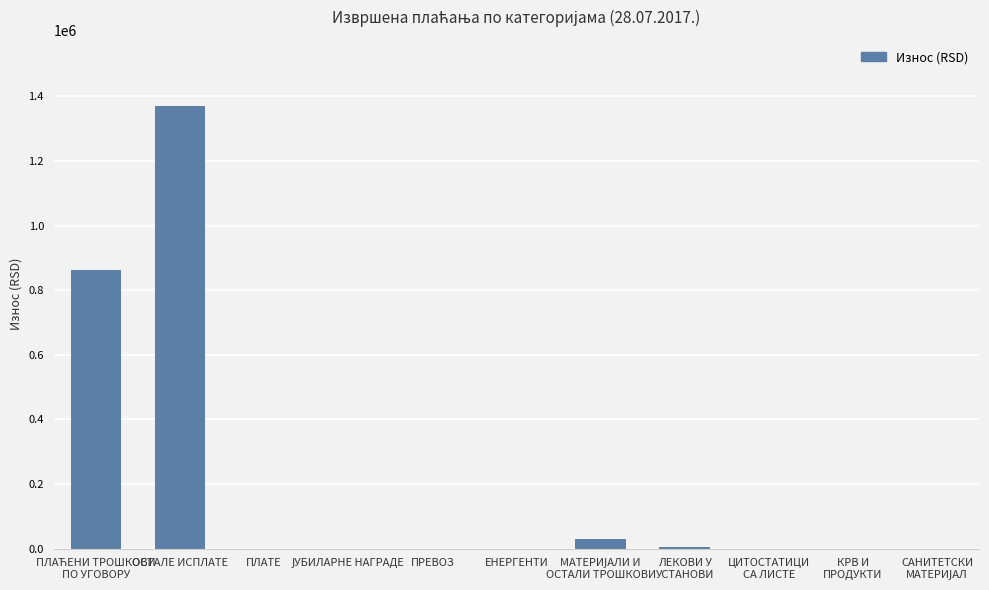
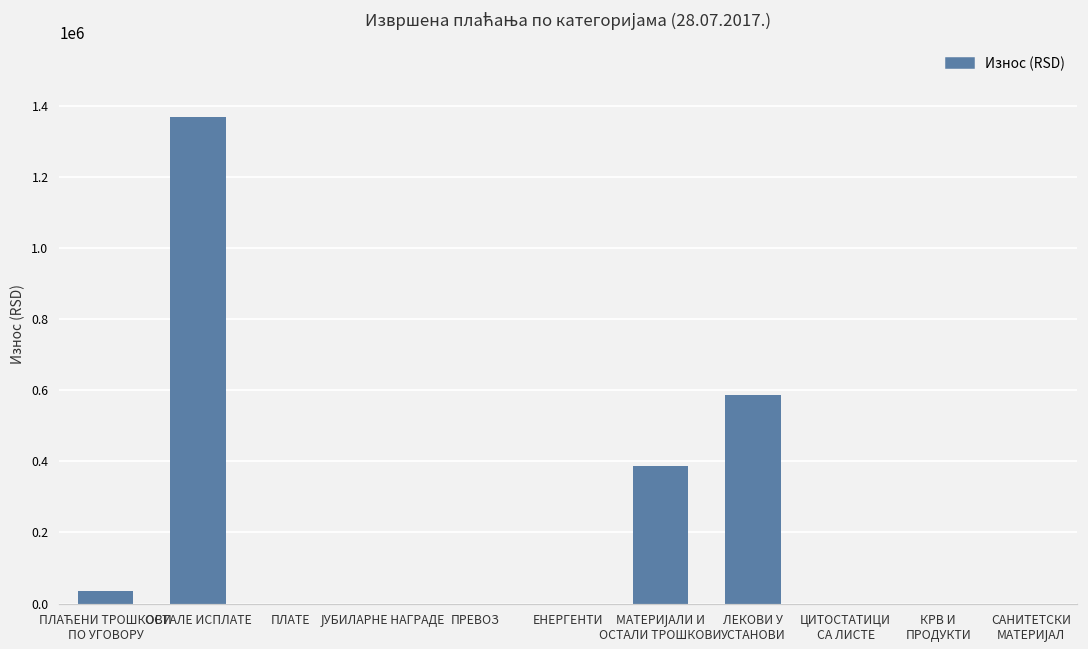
ПЛАЋЕНИ ТРОШКОВИ ПО УГОВОРУ: 860000 -> 30000
МАТЕРИЈАЛИ И ОСТАЛИ ТРОШКОВИ: 30000 -> 390000
ЛЕКОВИ У УСТАНОВИ: 10000 -> 590000
